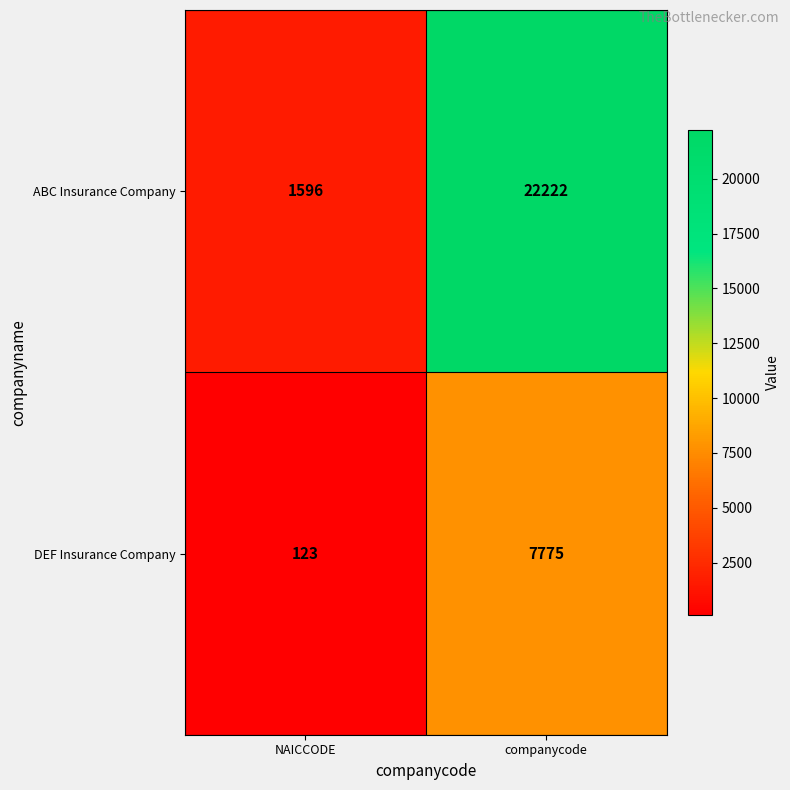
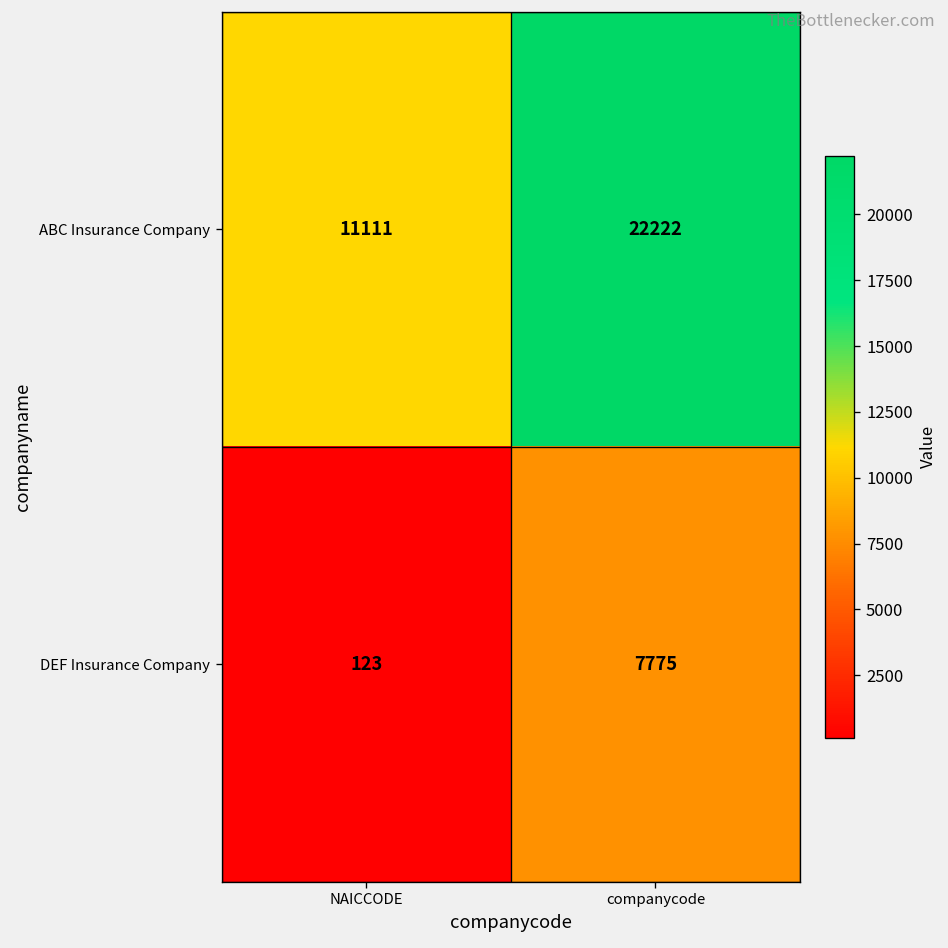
ABC Insurance Company, NAICCODE: 1596 -> 11111
